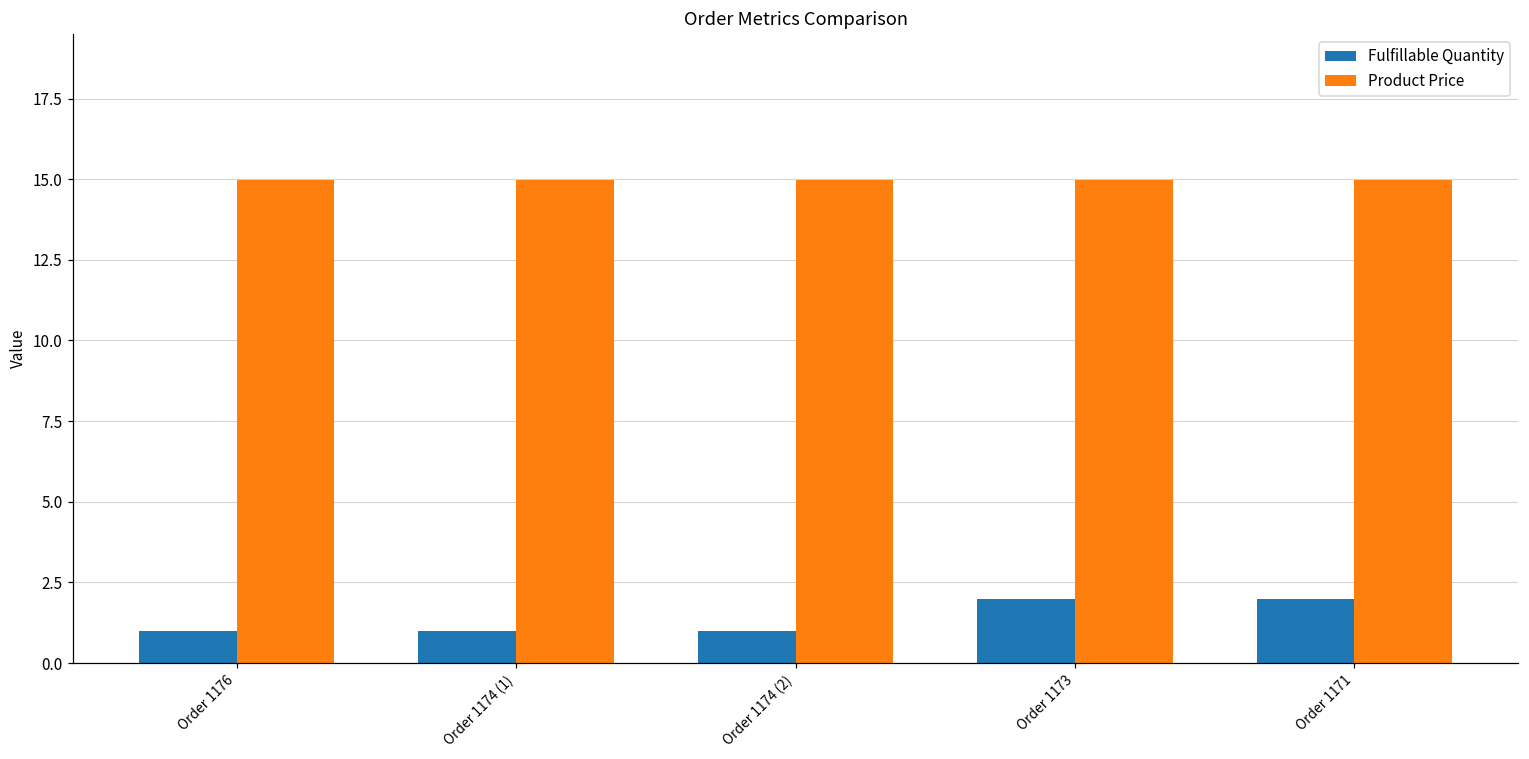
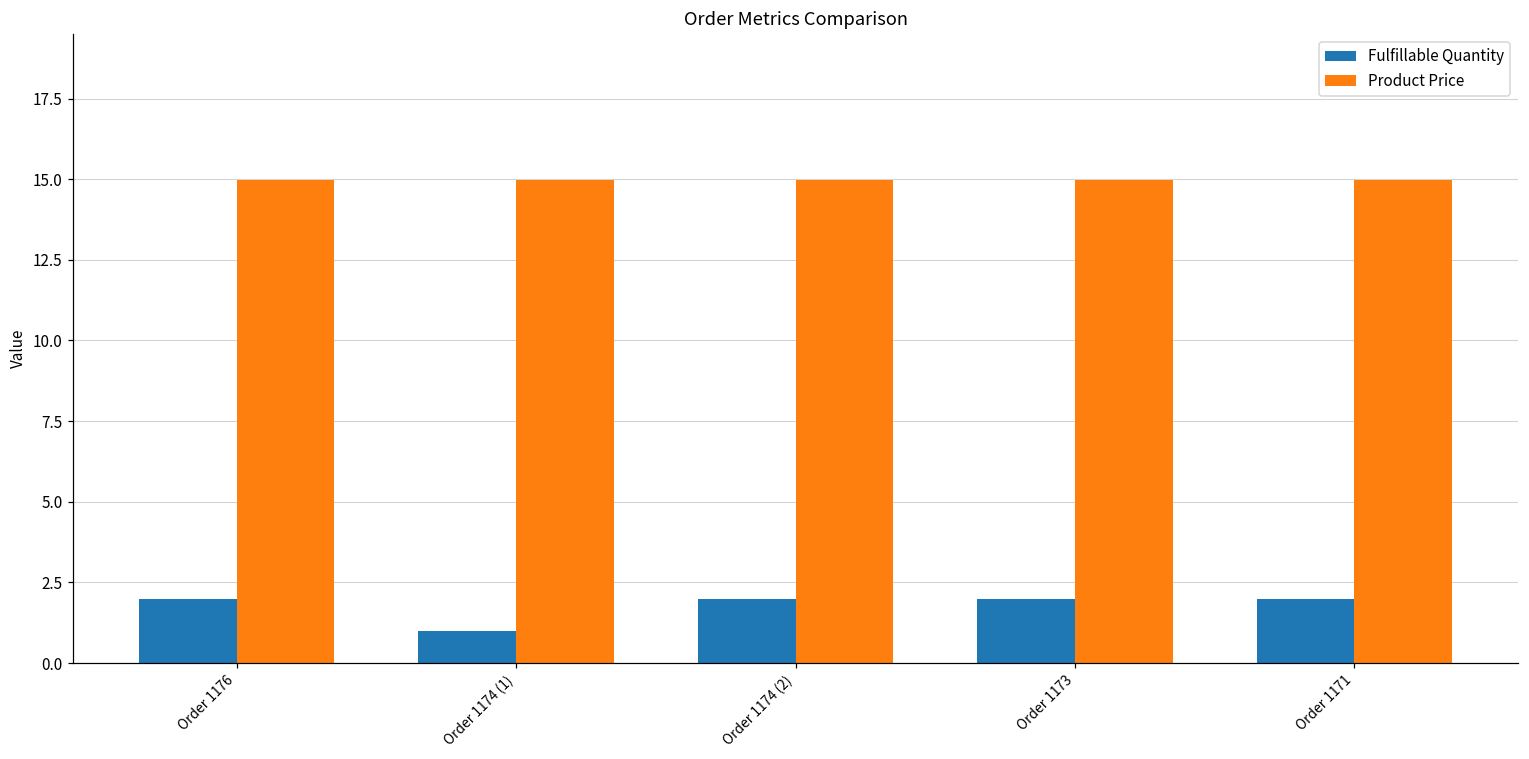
Fulfillable Quantity, Order 1176: 1 -> 2
Fulfillable Quantity, Order 1174 (2): 1 -> 2
